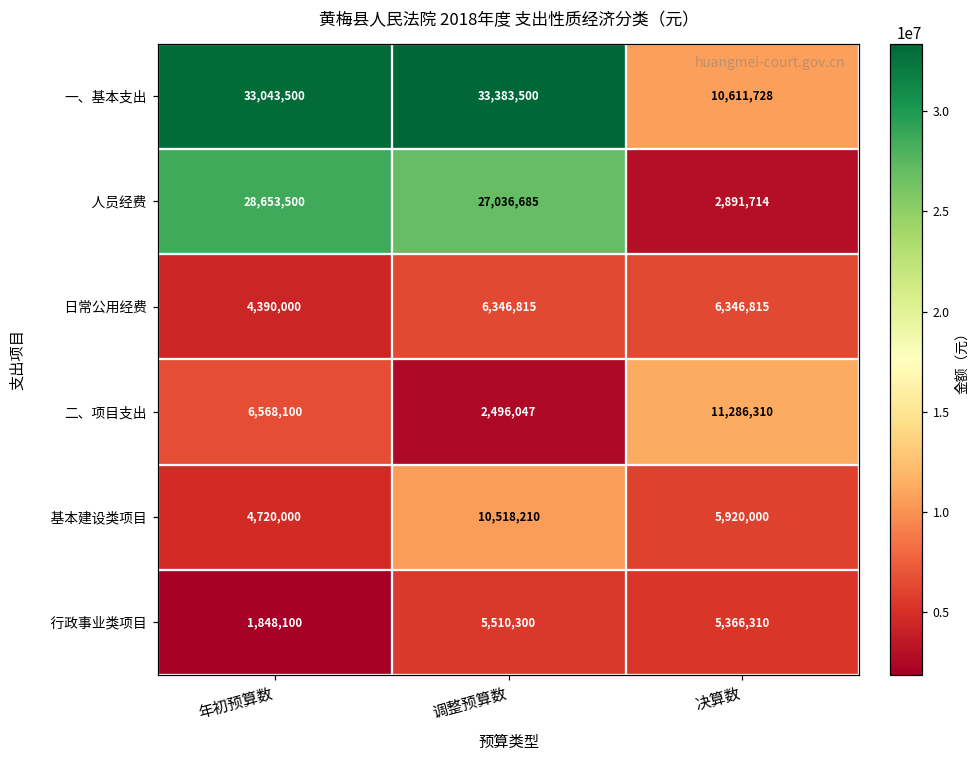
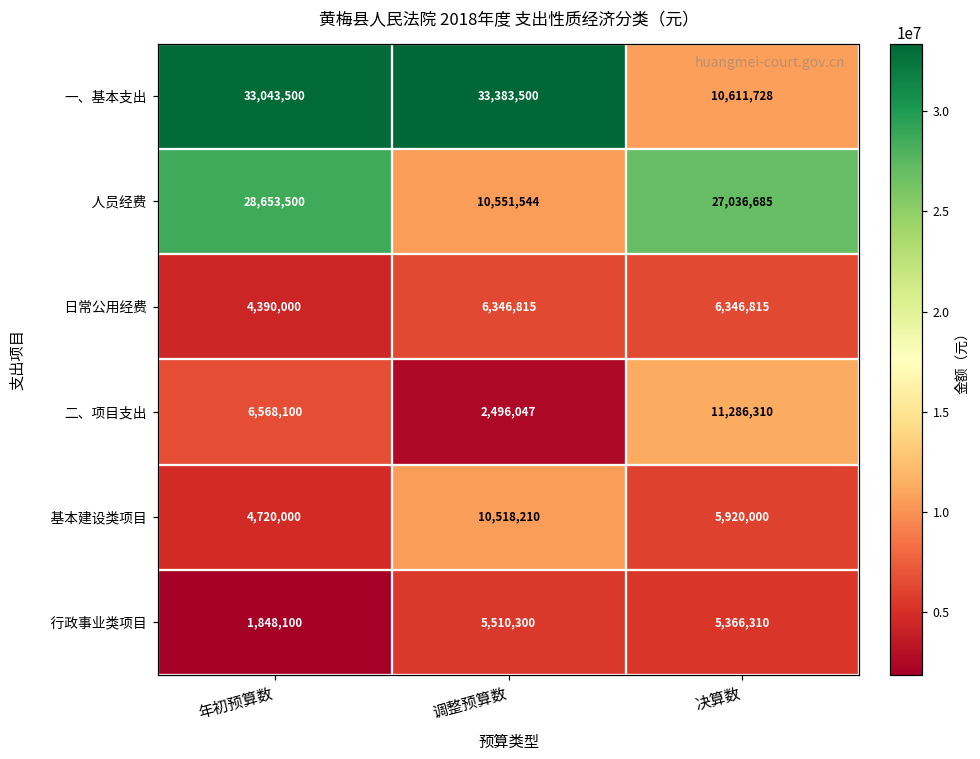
人员经费, 调整预算数: 27,036,685 -> 10,551,544
人员经费, 决算数: 2,891,714 -> 27,036,685
